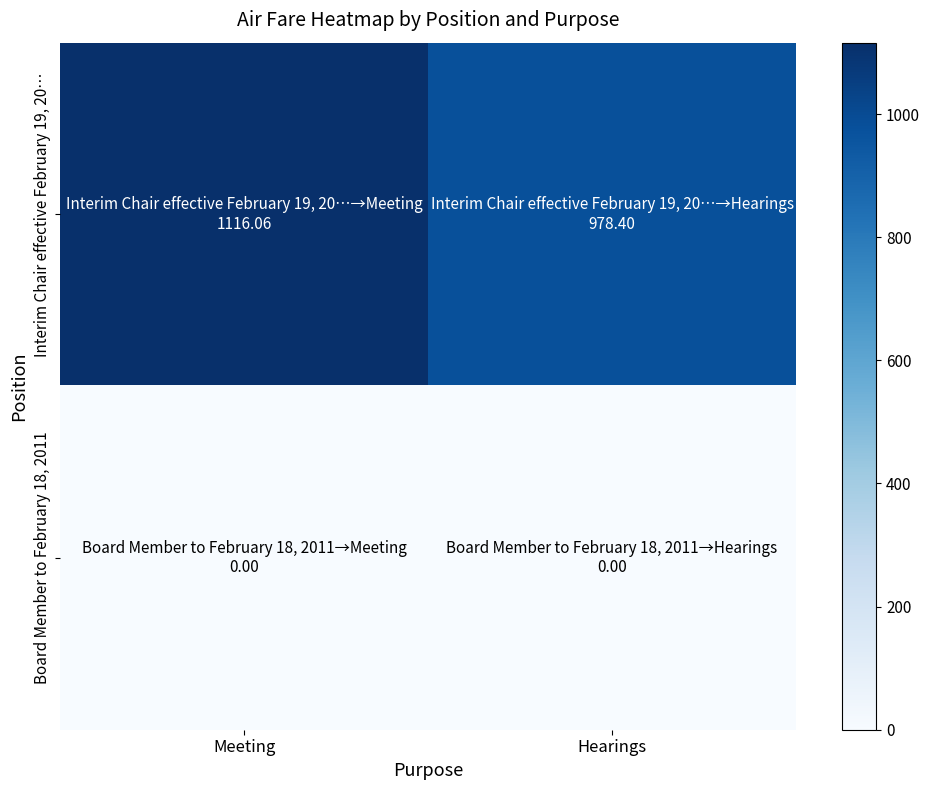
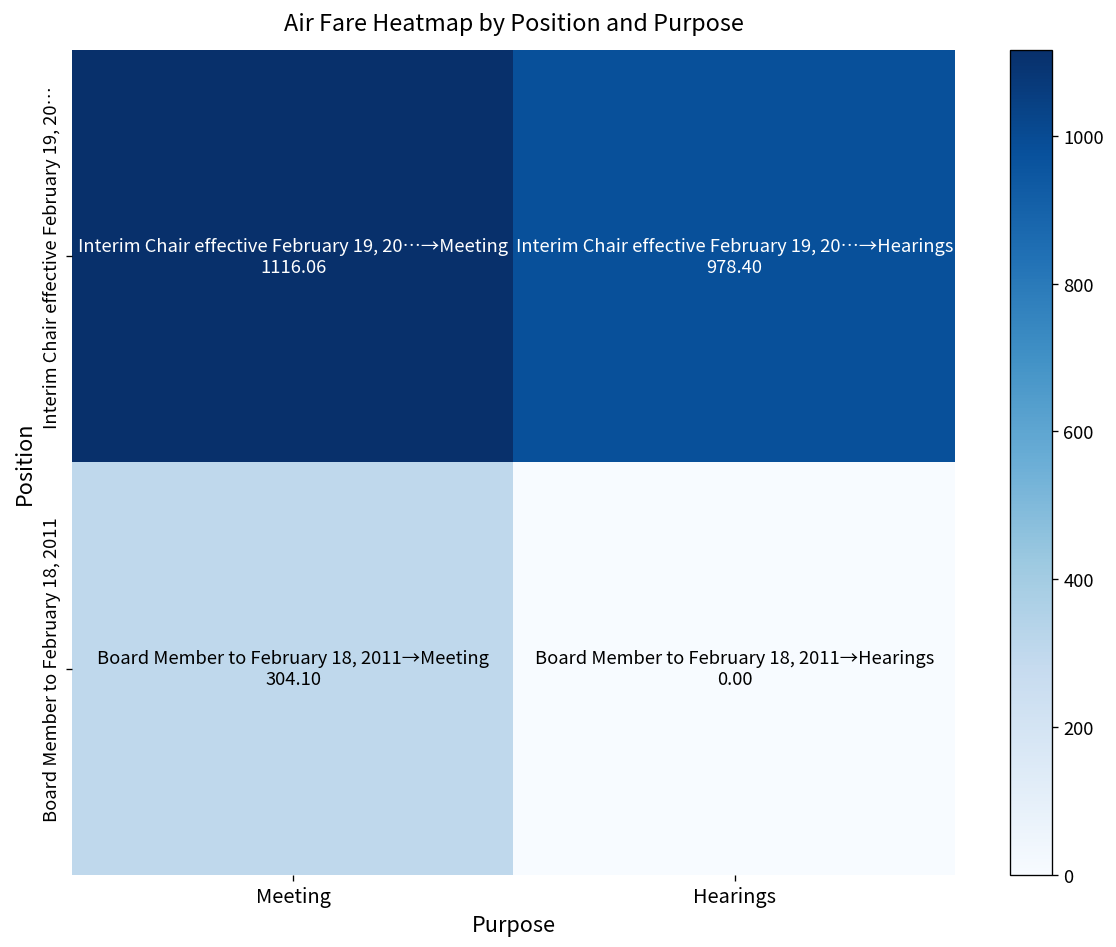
Board Member to February 18, 2011, Meeting: 0.00 -> 304.10
